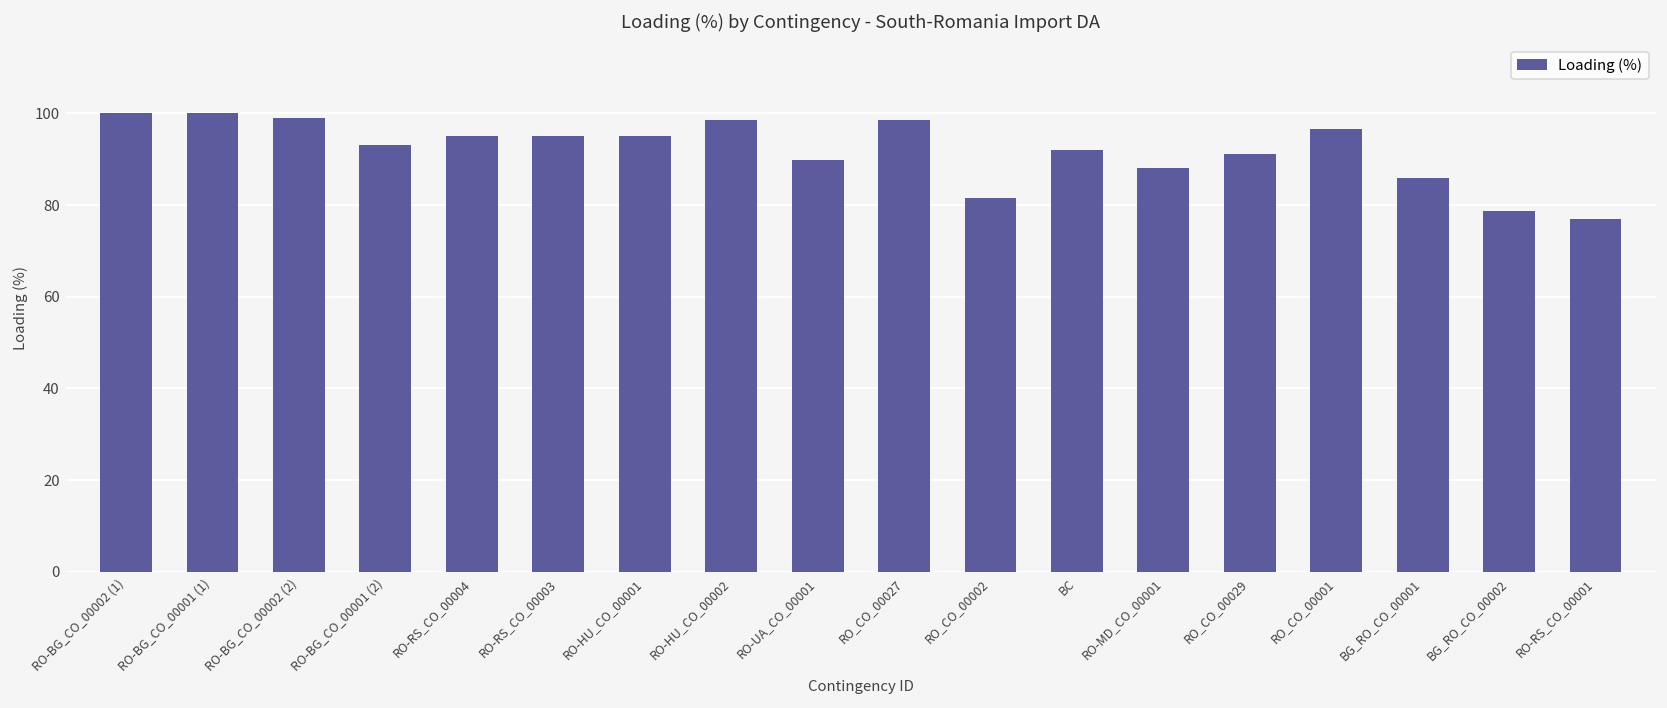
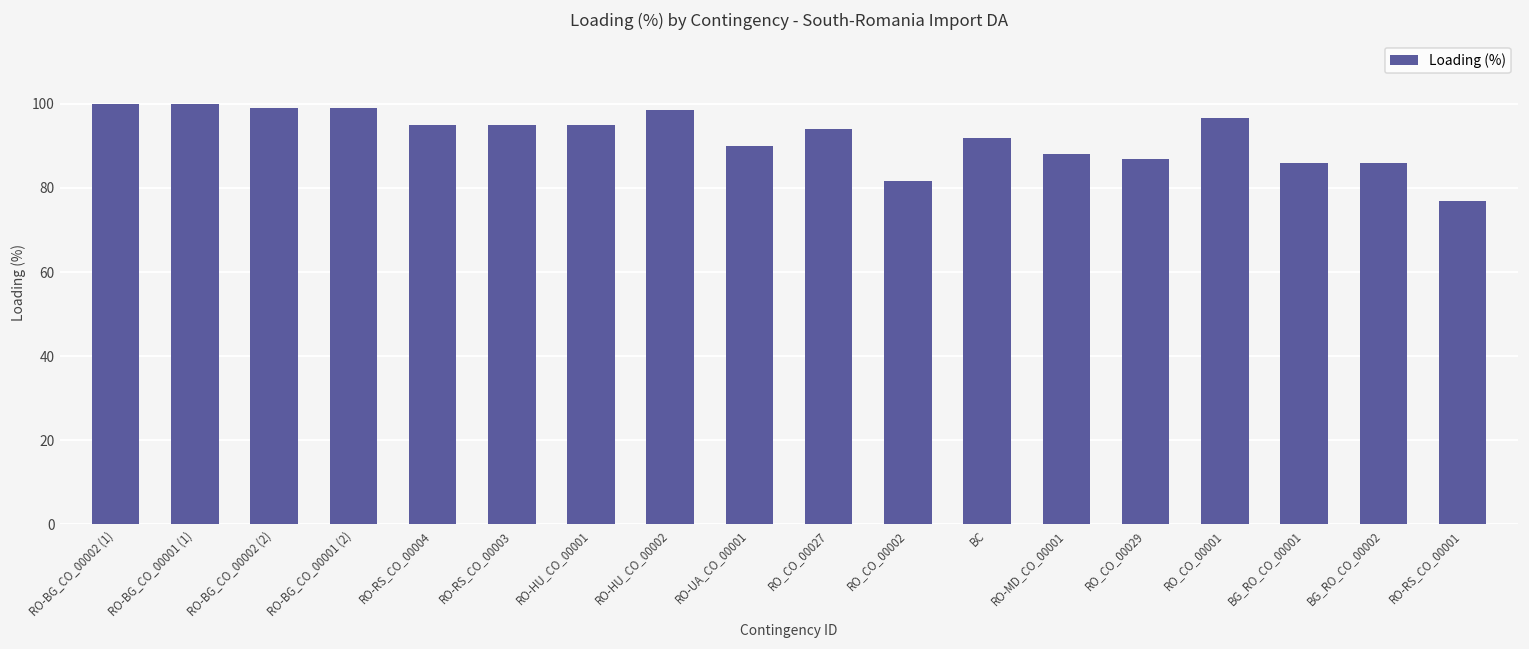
RO-BG_CO_00001 (2): 93 -> 99
RO_CO_00027: 99 -> 94
RO_CO_00029: 91 -> 87
BG_RO_CO_00002: 79 -> 86
